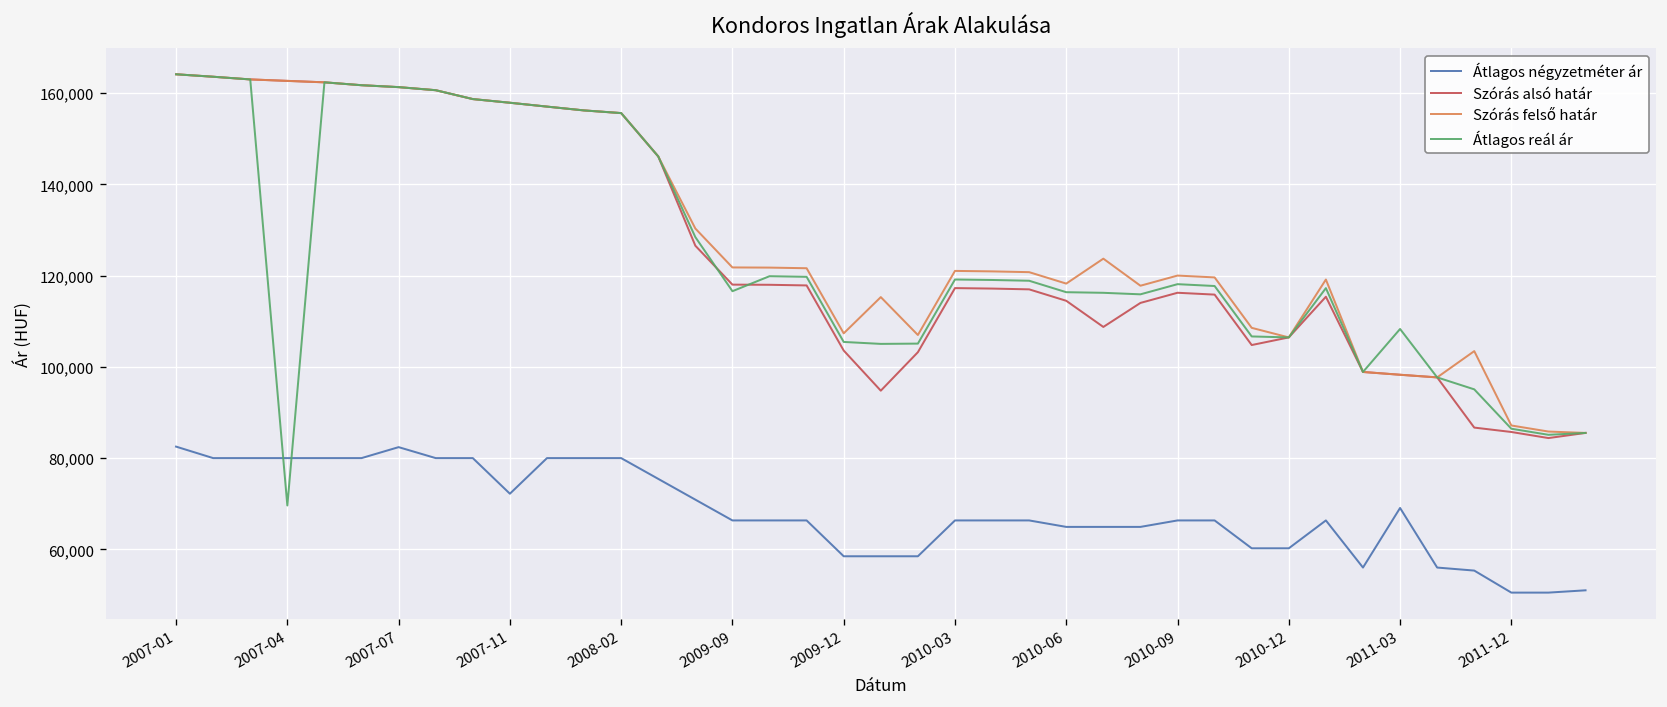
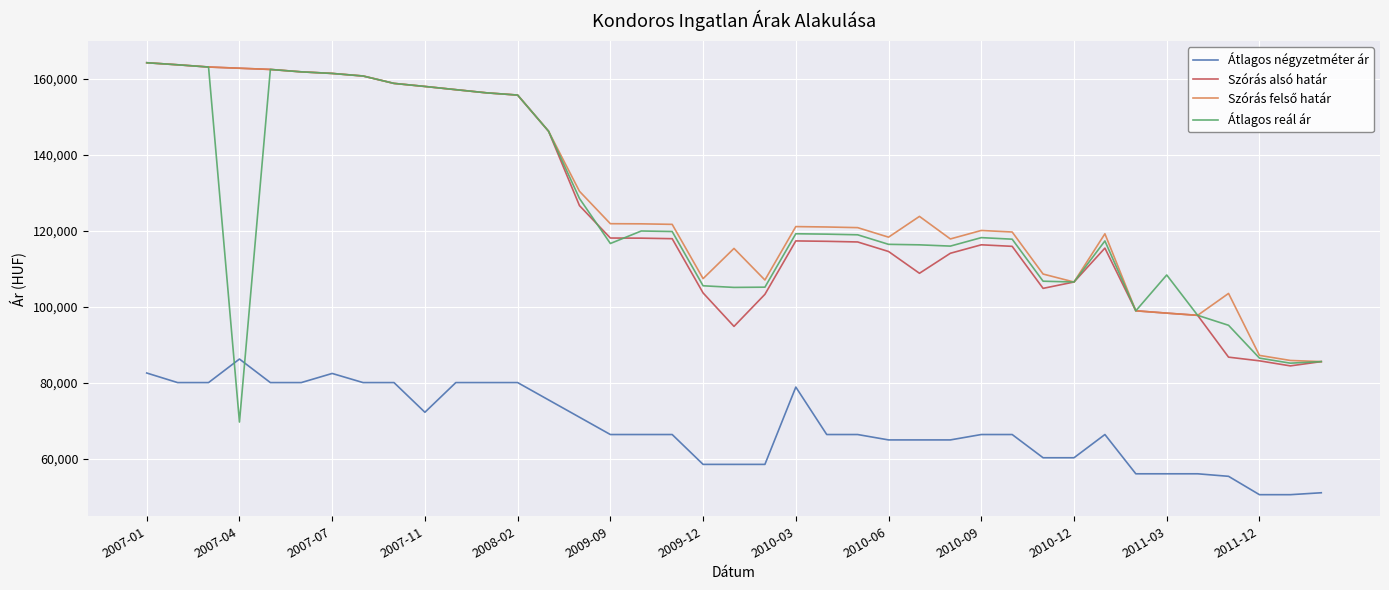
Átlagos négyzetméter ár, 2007-04: 80,000 -> 86,000
Átlagos négyzetméter ár, 2010-03: 66,000 -> 79,000
Átlagos négyzetméter ár, 2011-03: 69,000 -> 56,000
